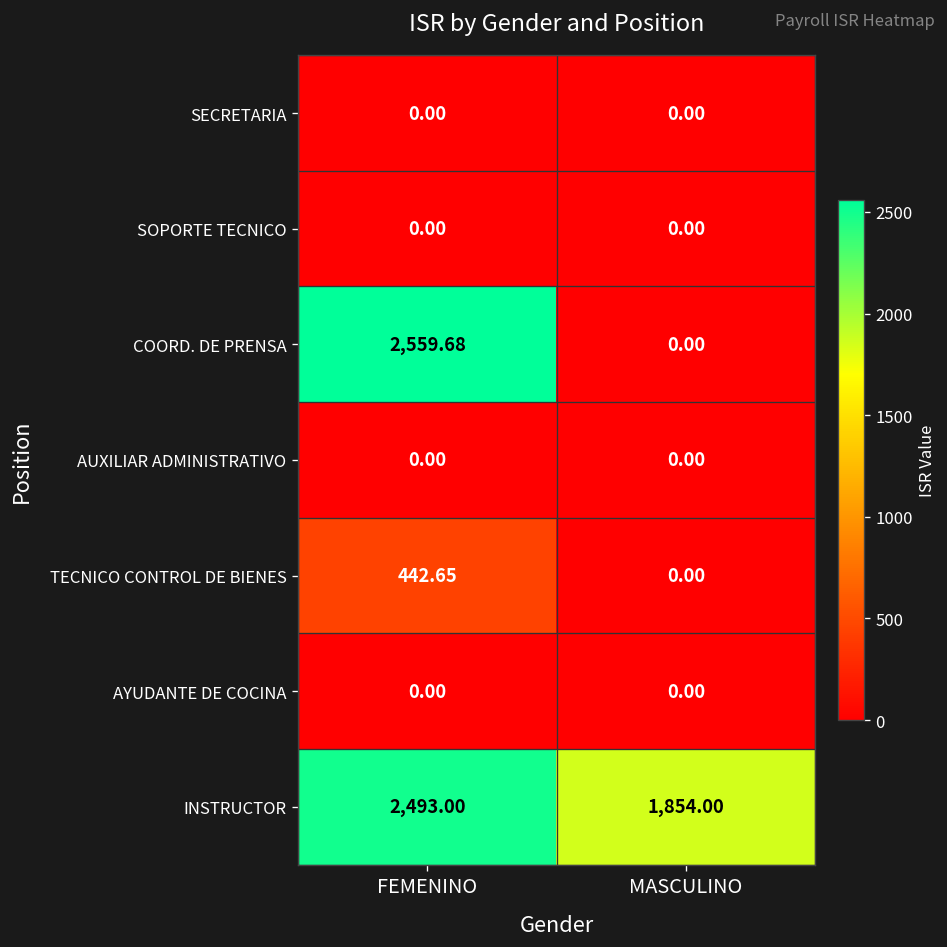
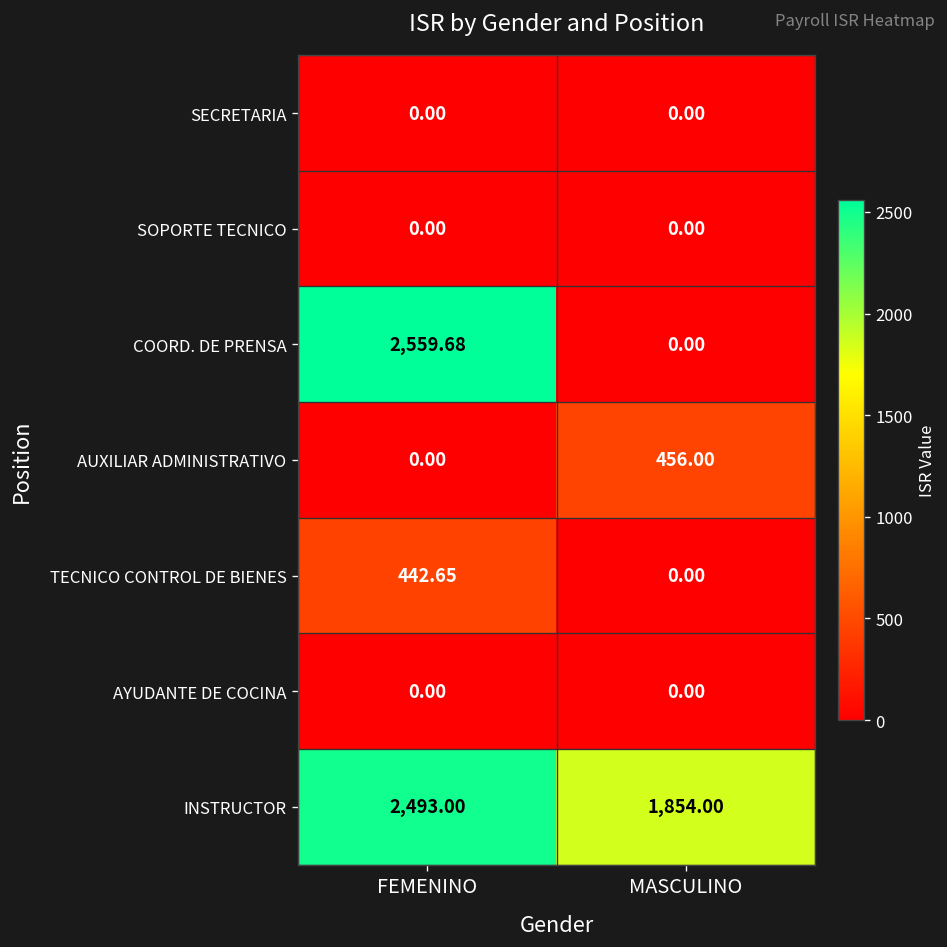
AUXILIAR ADMINISTRATIVO, MASCULINO: 0.00 -> 456.00
